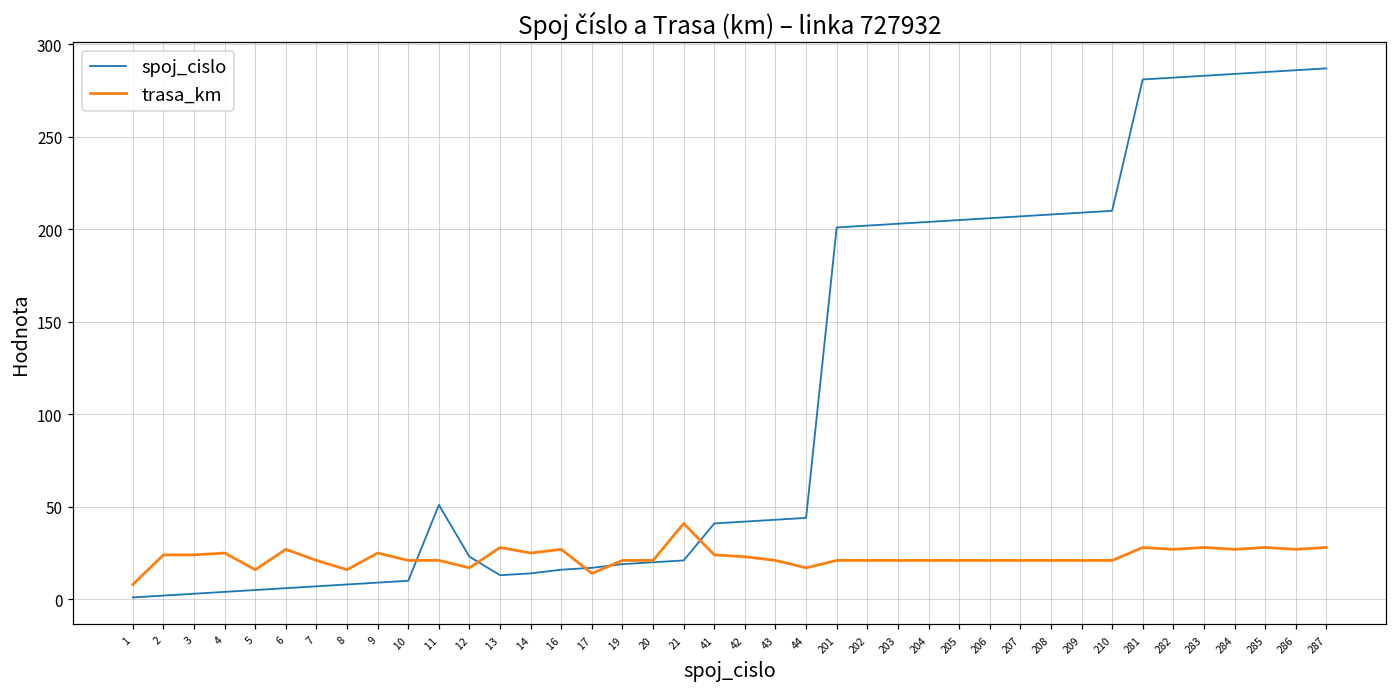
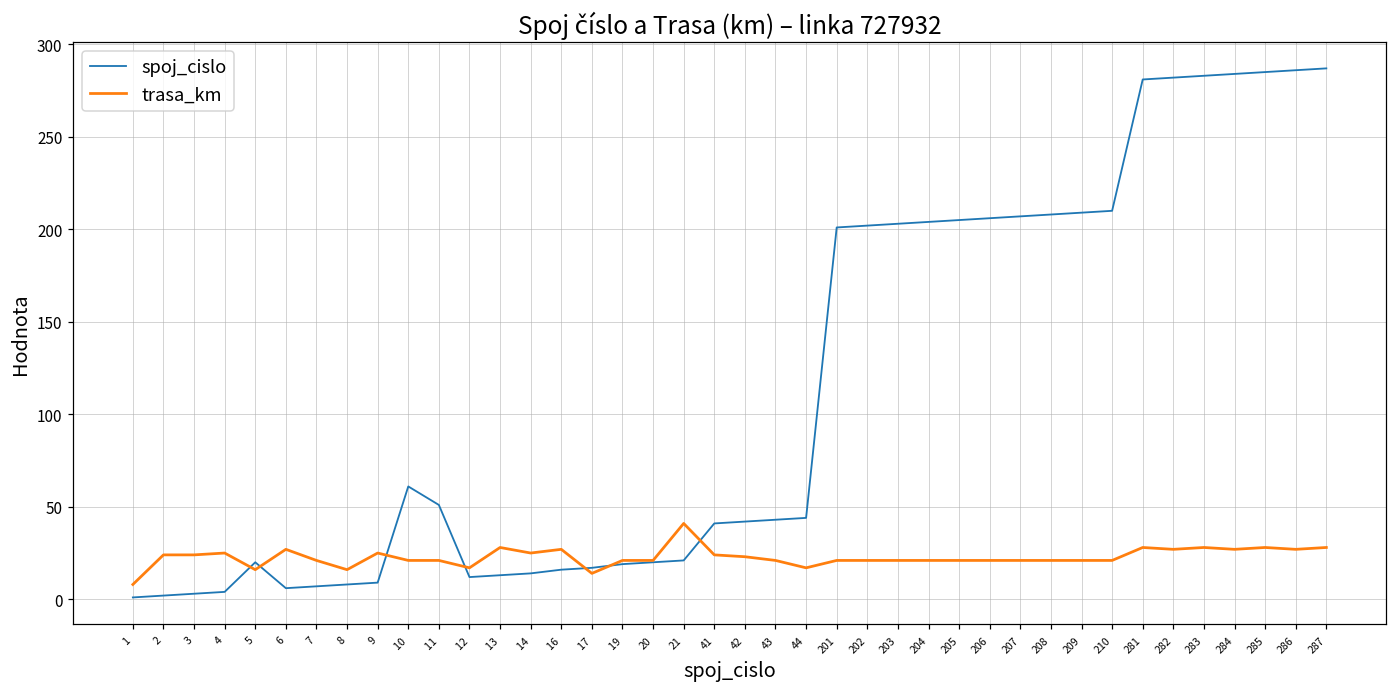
spoj_cislo, 5: 5 -> 20
spoj_cislo, 10: 10 -> 61
spoj_cislo, 12: 23 -> 12
